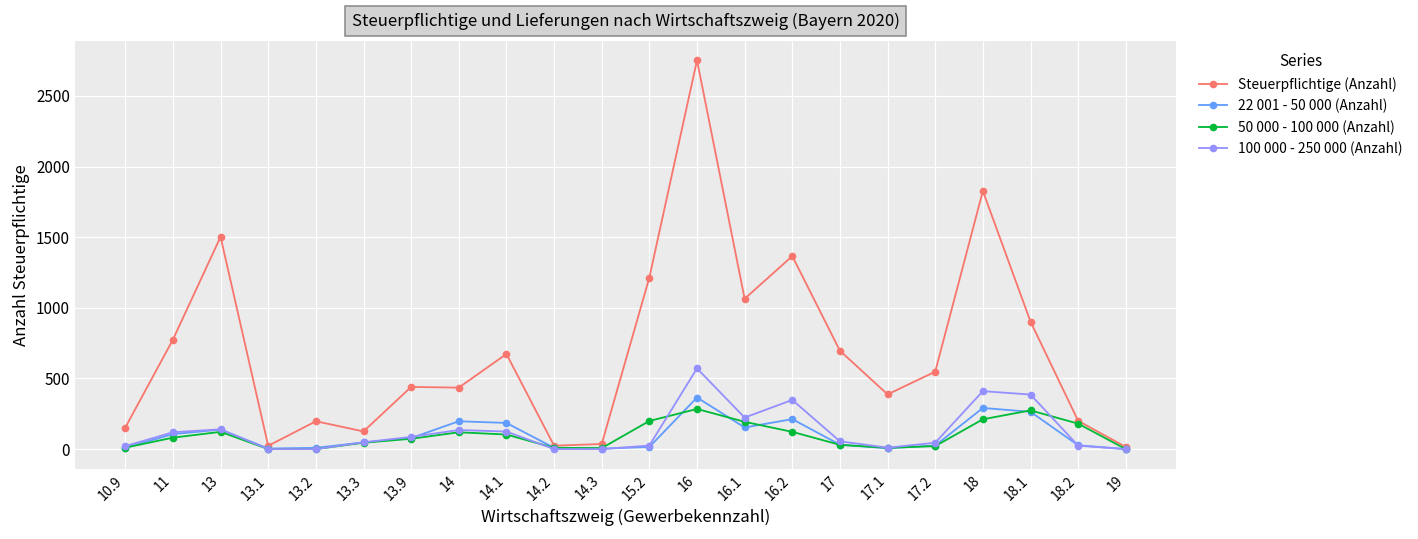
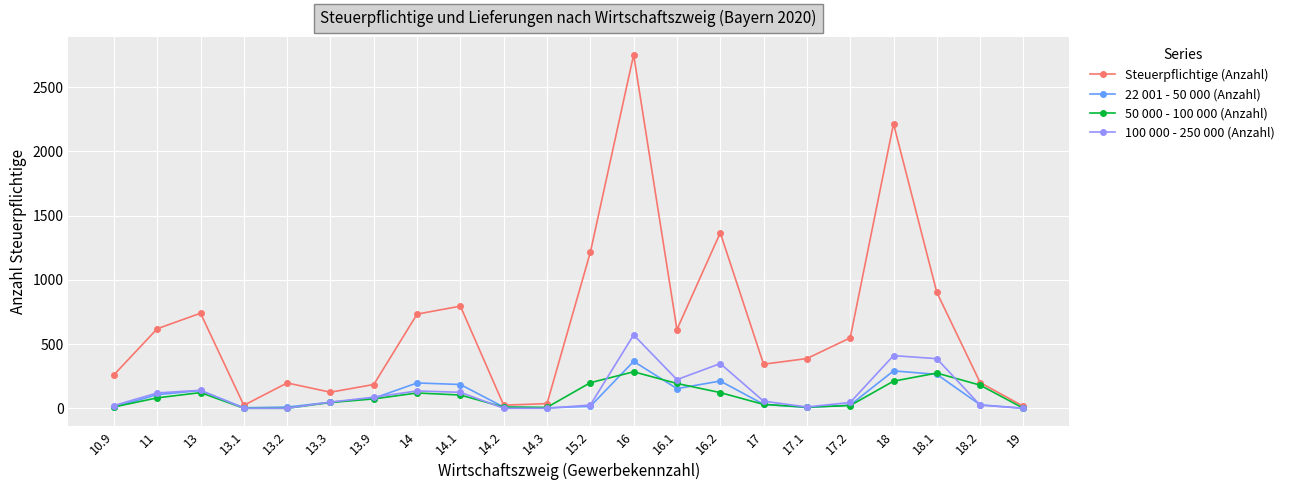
Steuerpflichtige (Anzahl), 10.9: 150 -> 260
Steuerpflichtige (Anzahl), 11: 780 -> 620
Steuerpflichtige (Anzahl), 13: 1500 -> 740
Steuerpflichtige (Anzahl), 13.9: 440 -> 190
Steuerpflichtige (Anzahl), 14: 440 -> 730
Steuerpflichtige (Anzahl), 14.1: 670 -> 800
Steuerpflichtige (Anzahl), 16.1: 1060 -> 610
Steuerpflichtige (Anzahl), 17: 700 -> 340
Steuerpflichtige (Anzahl), 18: 1830 -> 2220
